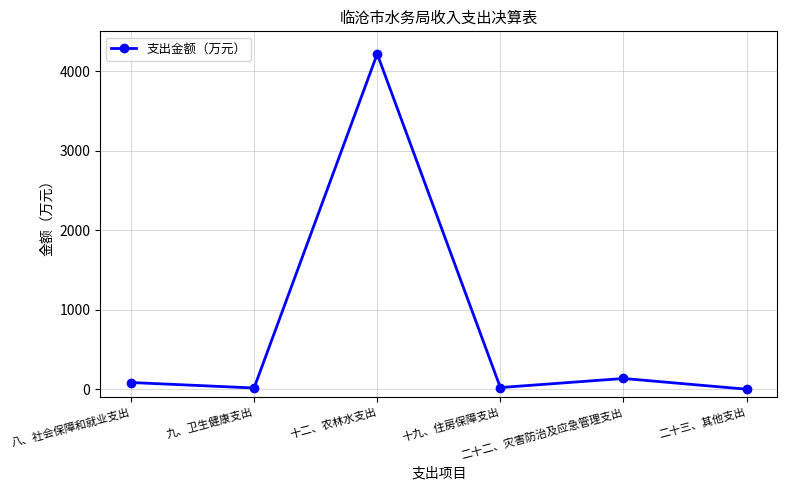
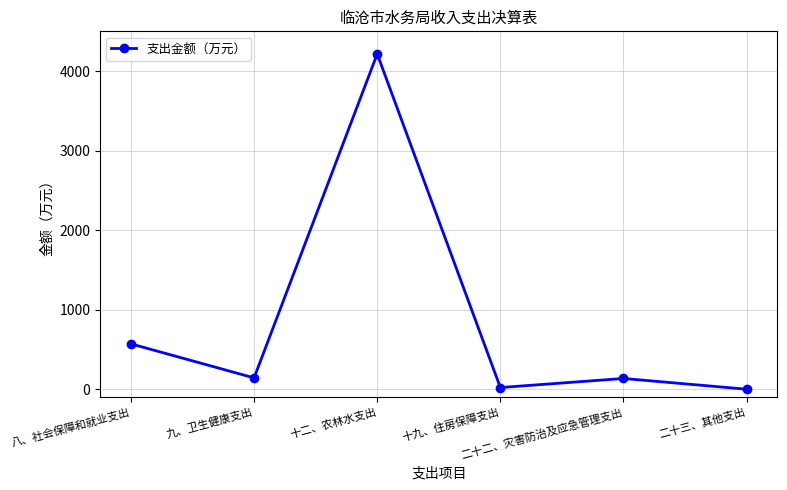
八、社会保障和就业支出: 100 -> 600
九、卫生健康支出: 0 -> 100
